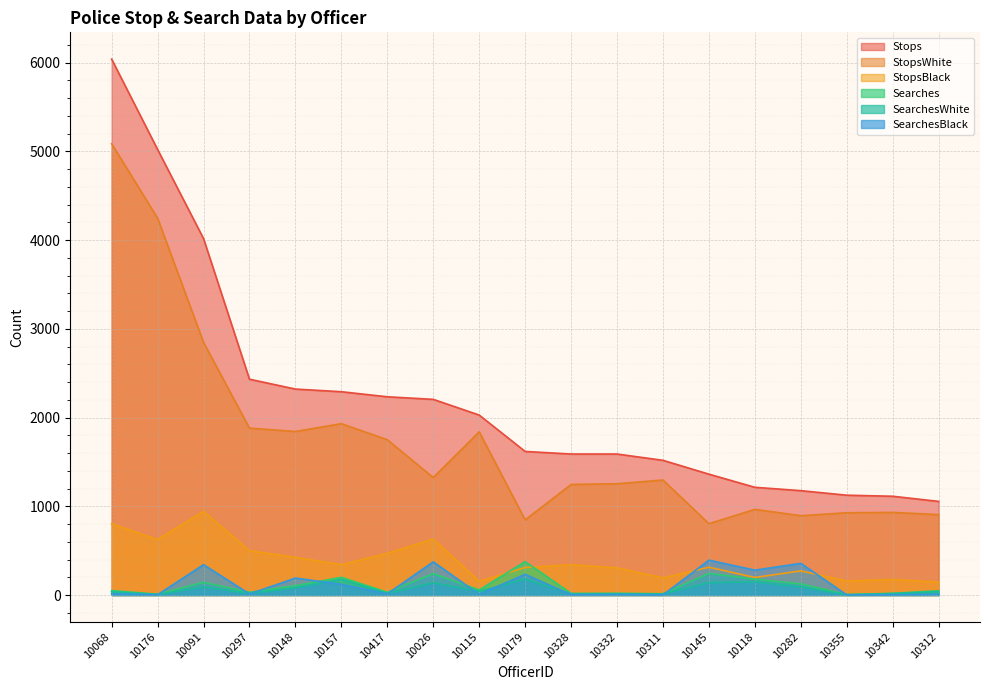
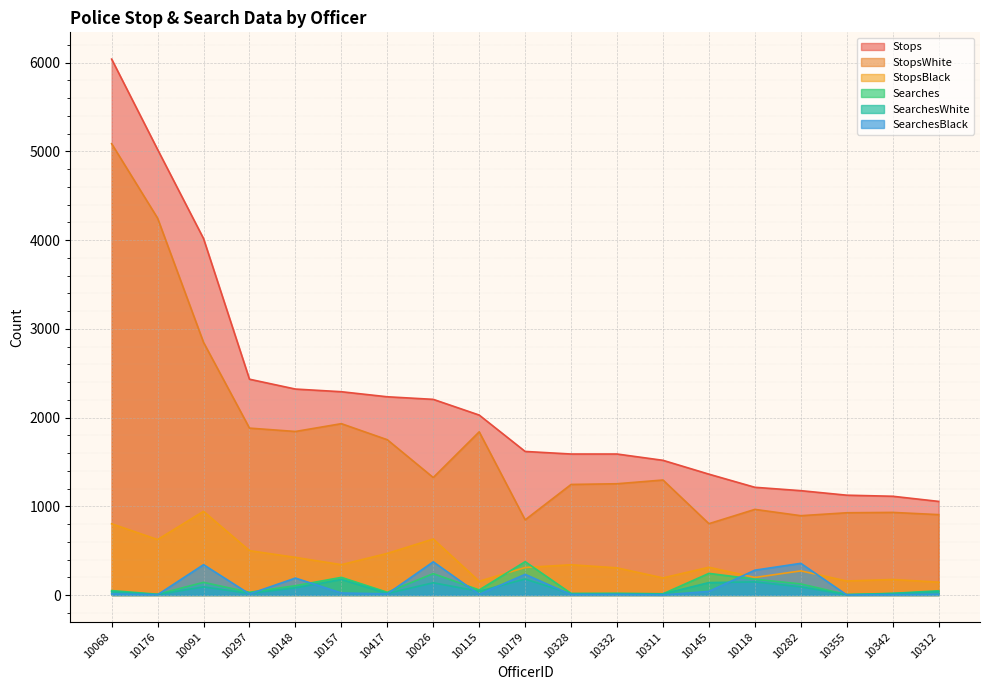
SearchesBlack, 10157: 100 -> 0
SearchesBlack, 10145: 400 -> 0
